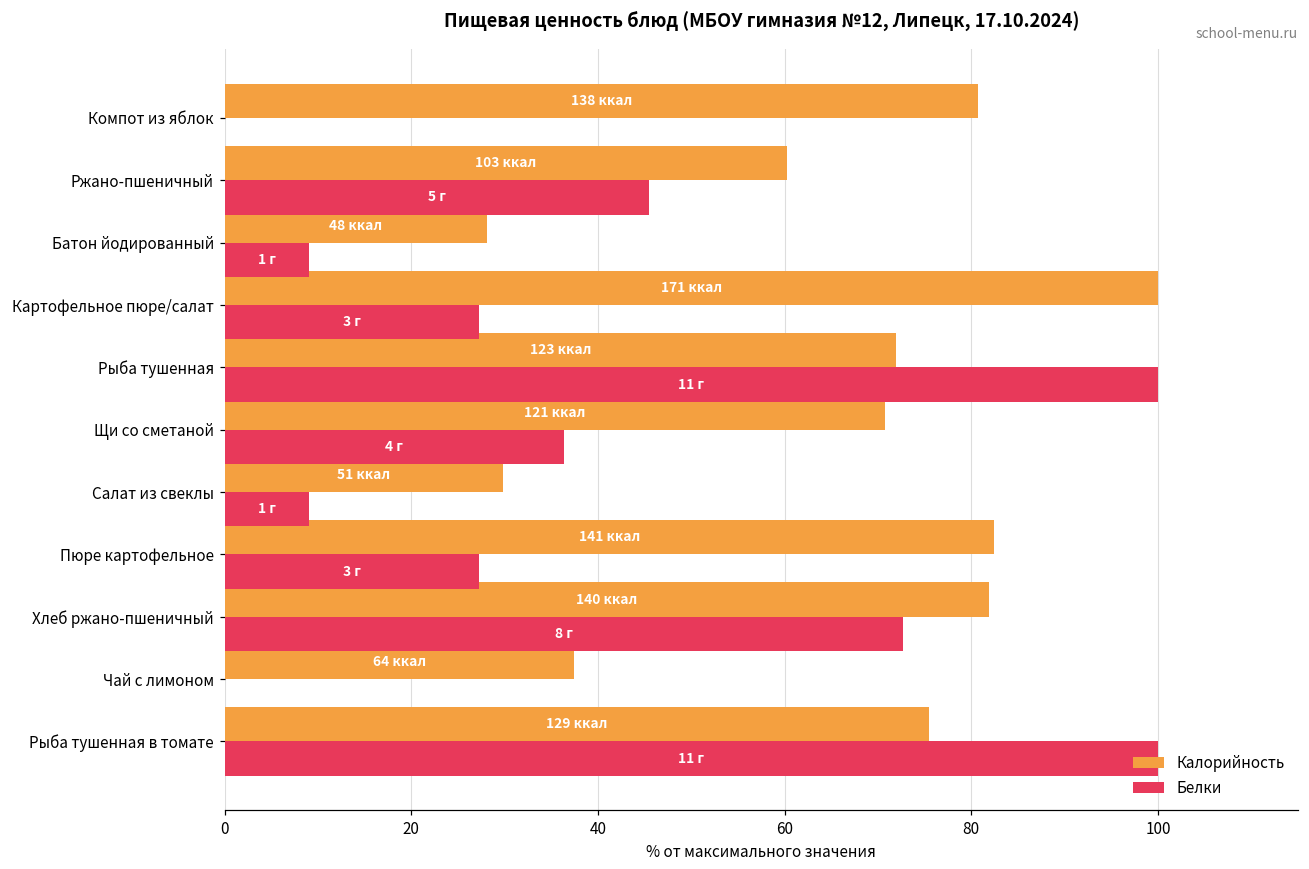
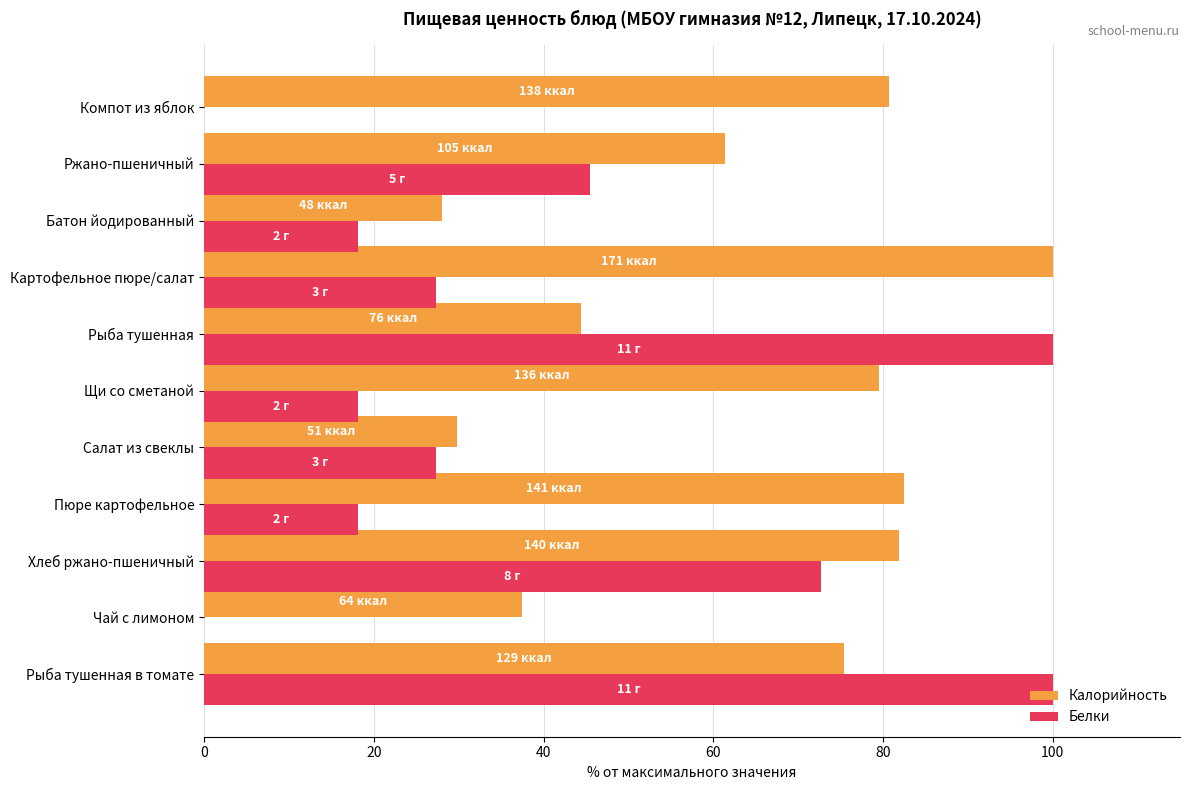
Калорийность, Ржано-пшеничный: 103 -> 105
Белки, Батон йодированный: 1 -> 2
Калорийность, Рыба тушенная: 123 -> 76
Калорийность, Щи со сметаной: 121 -> 136
Белки, Щи со сметаной: 4 -> 2
Белки, Салат из свеклы: 1 -> 3
Белки, Пюре картофельное: 3 -> 2
